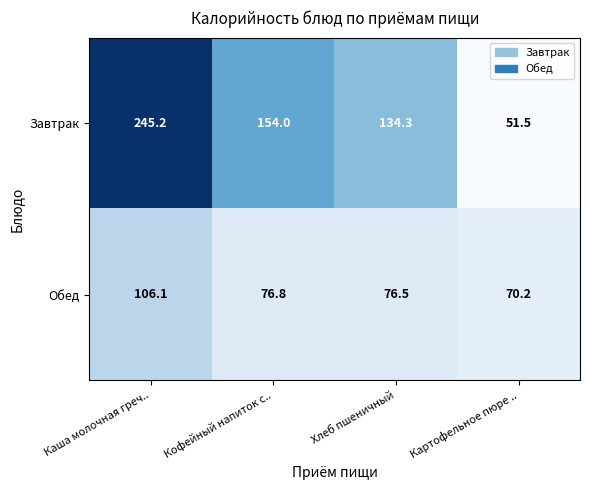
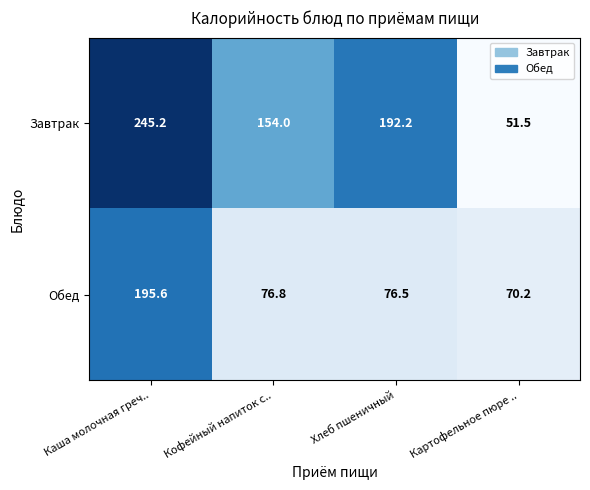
Завтрак, Хлеб пшеничный: 134.3 -> 192.2
Обед, Каша молочная греч..: 106.1 -> 195.6
